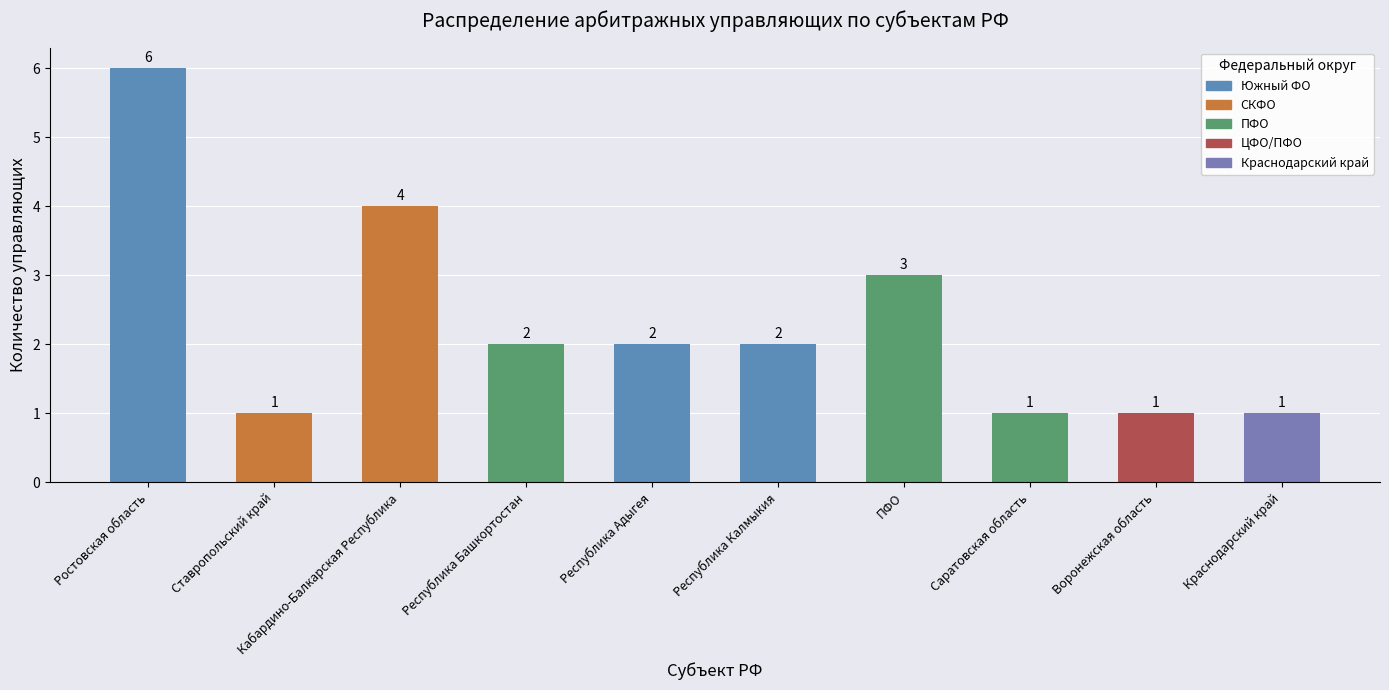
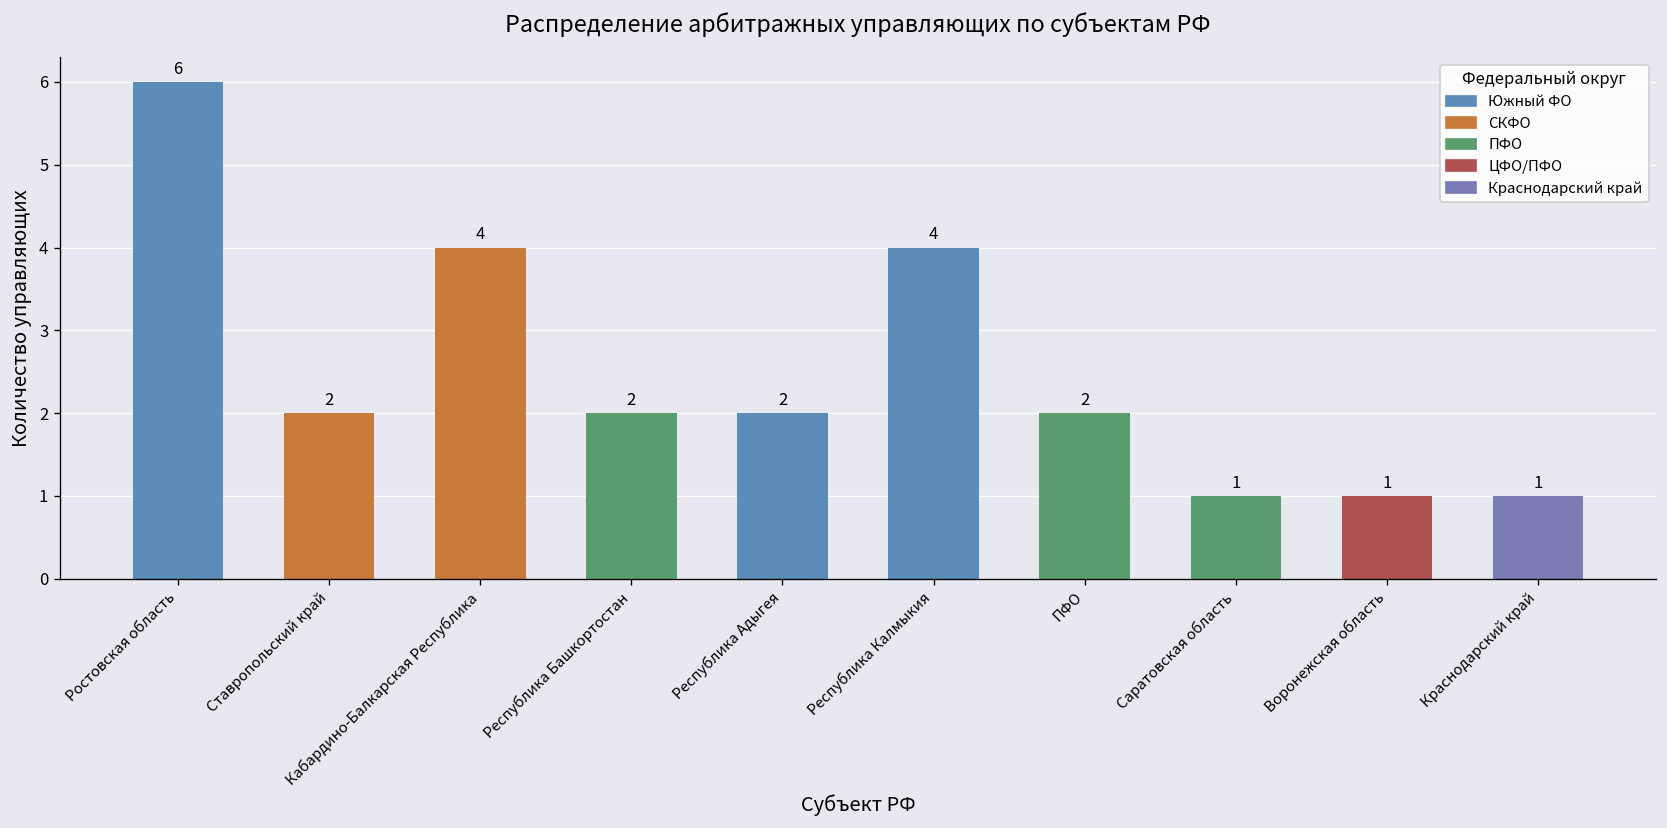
Ставропольский край: 1 -> 2
Республика Калмыкия: 2 -> 4
ПФО: 3 -> 2
